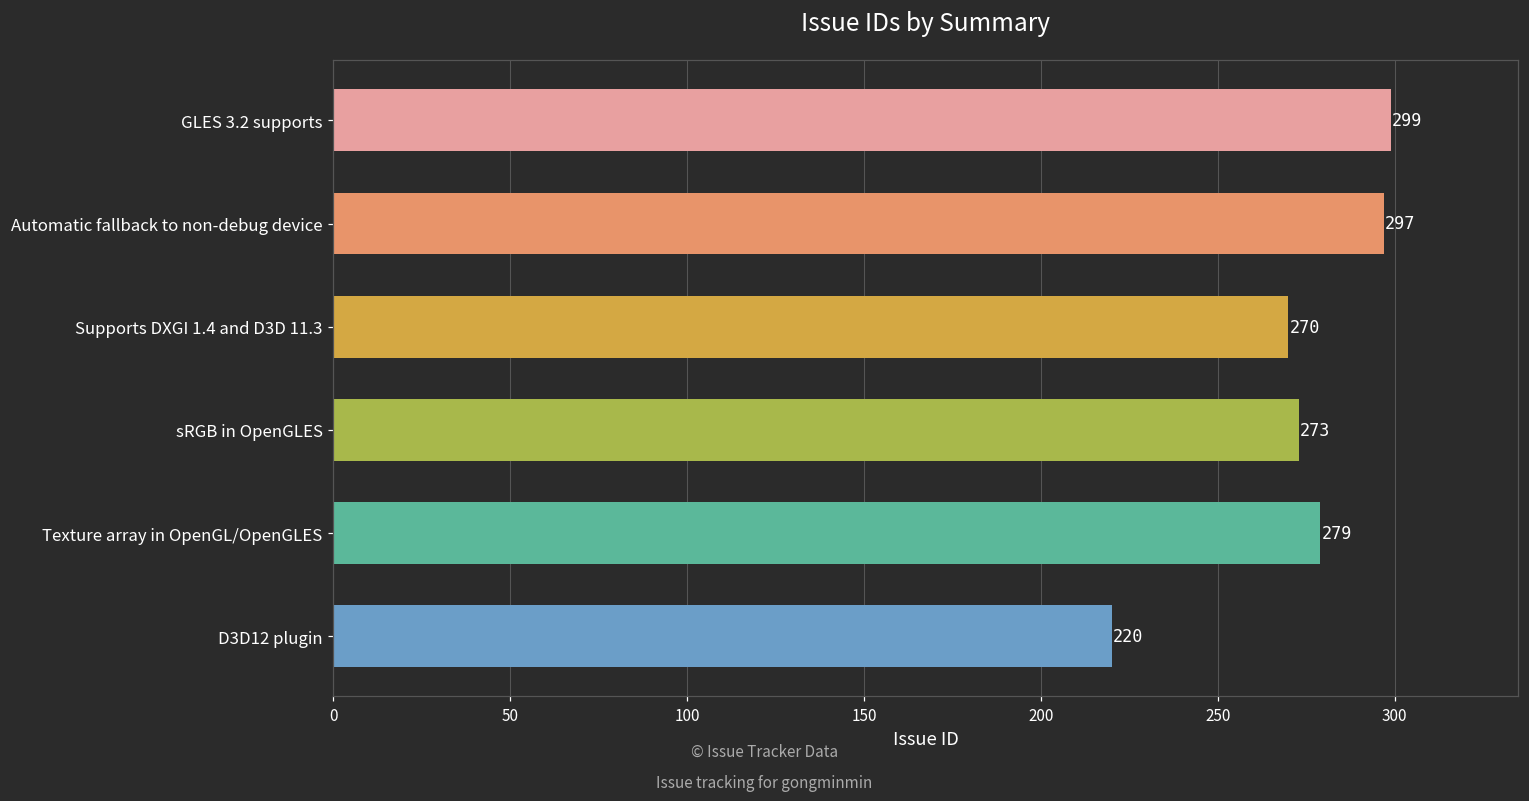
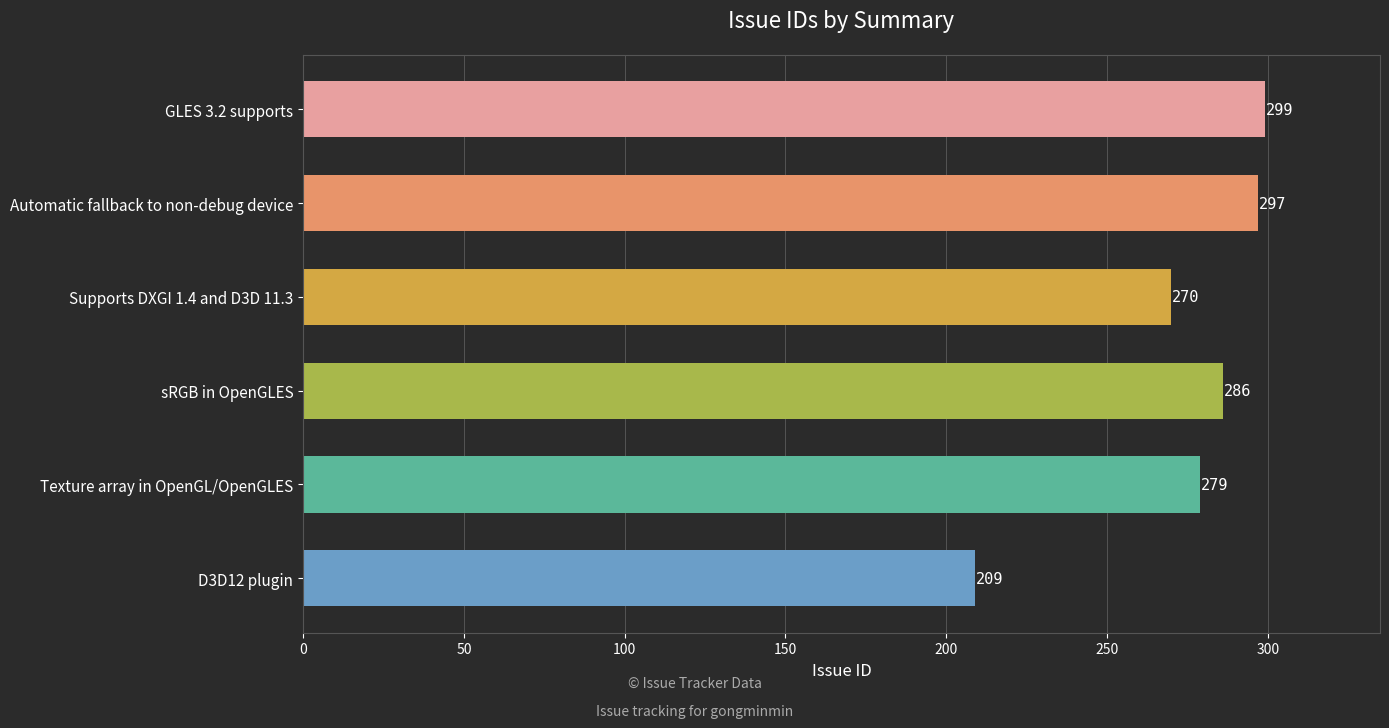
sRGB in OpenGLES: 273 -> 286
D3D12 plugin: 220 -> 209
